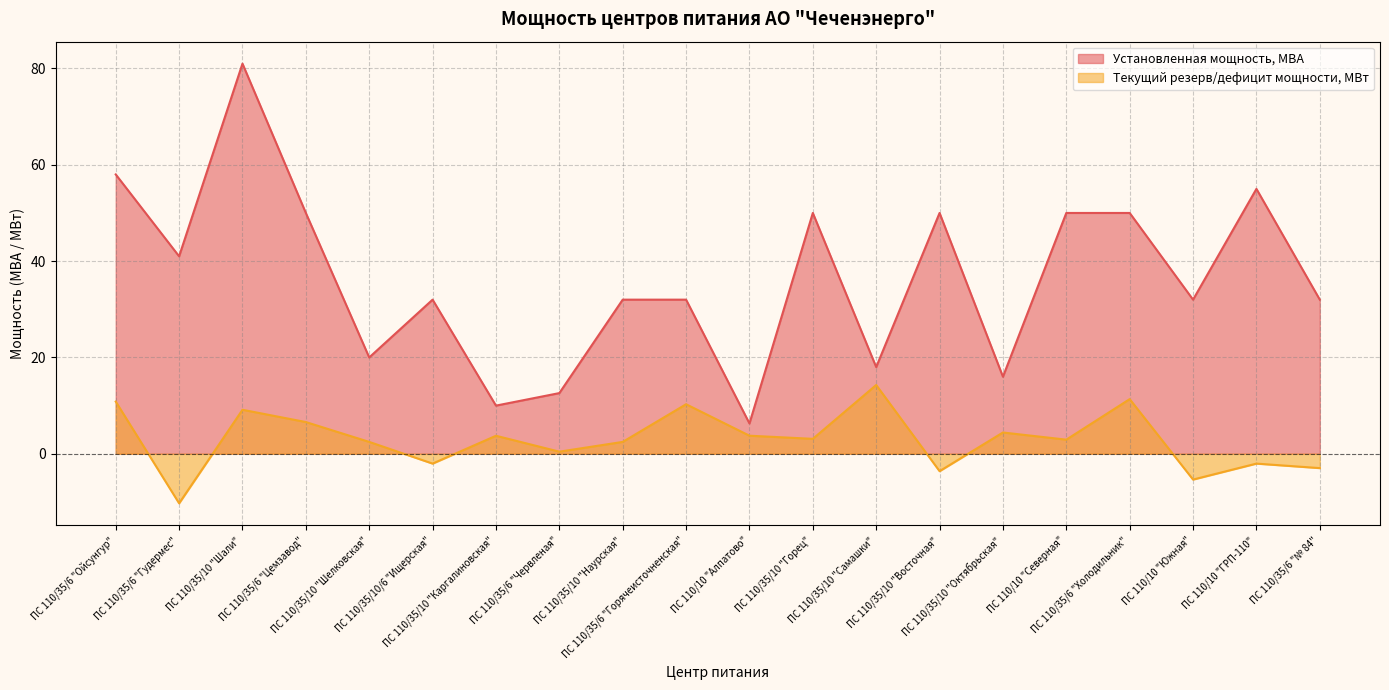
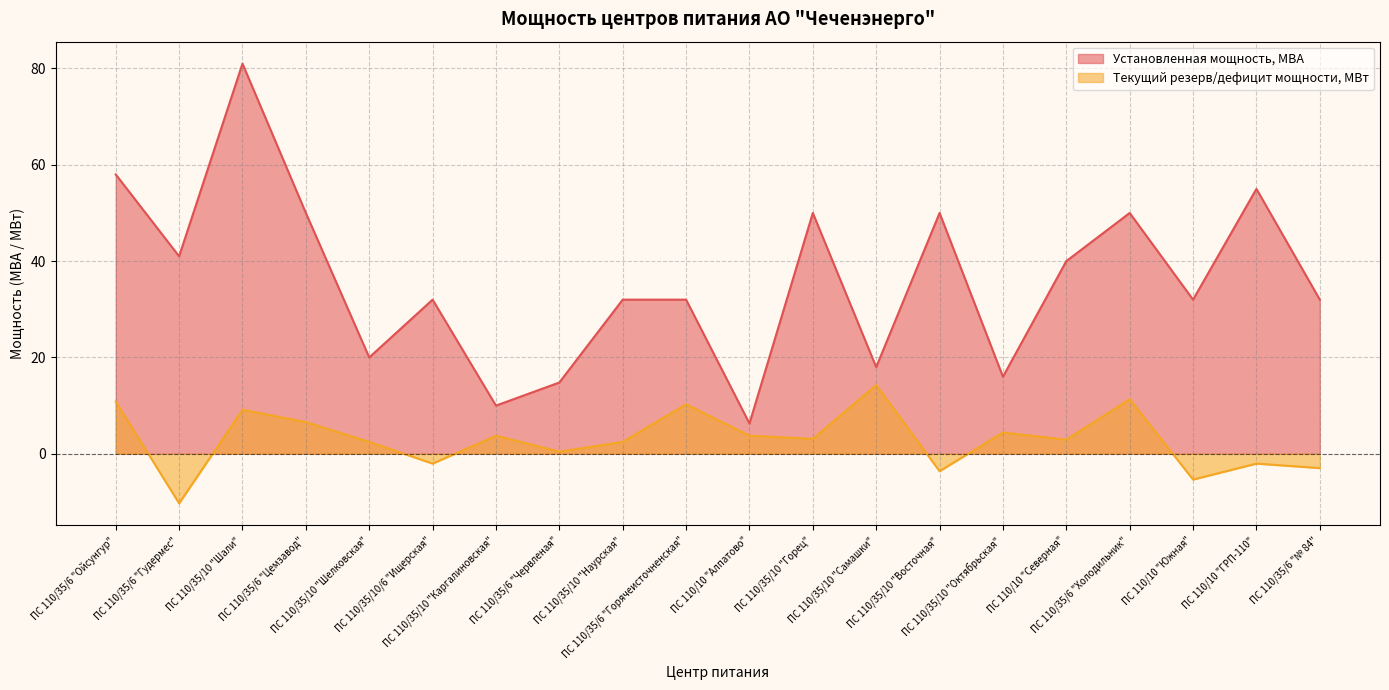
Установленная мощность, МВА, ПС 110/35/6 "Червленая": 13 -> 15
Установленная мощность, МВА, ПС 110/10 "Северная": 50 -> 40
